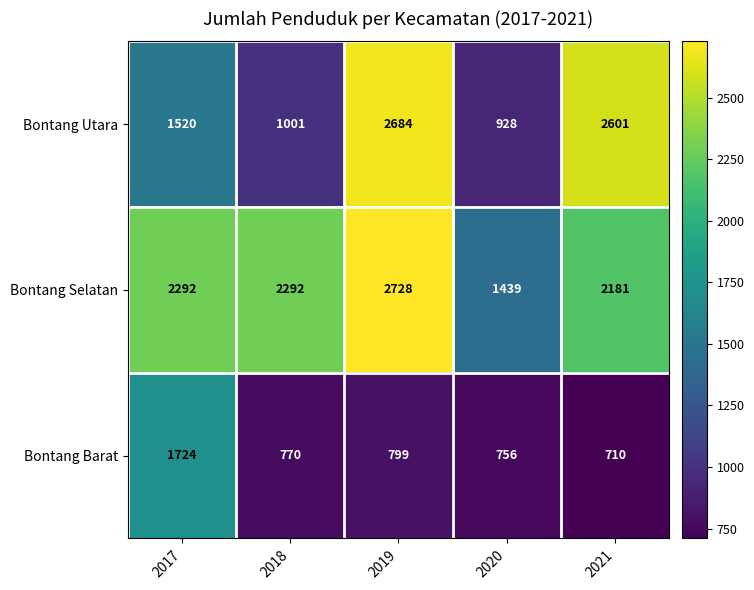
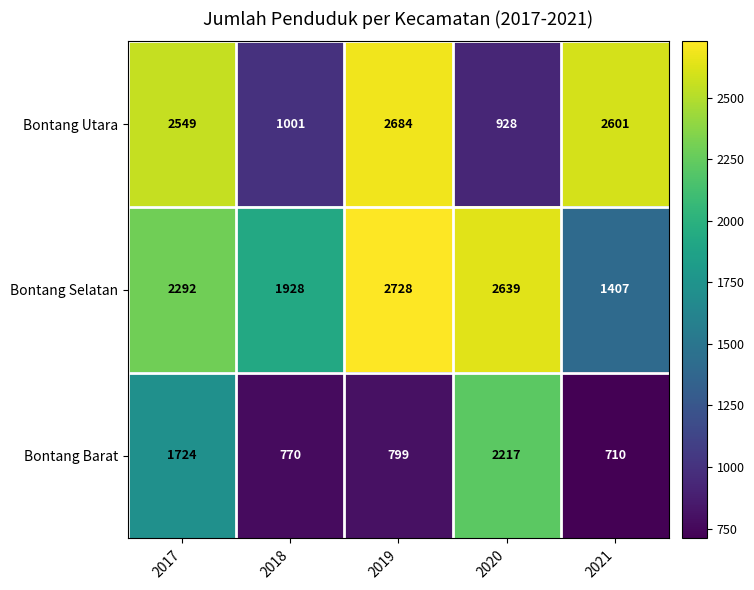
Bontang Utara, 2017: 1520 -> 2549
Bontang Selatan, 2018: 2292 -> 1928
Bontang Selatan, 2020: 1439 -> 2639
Bontang Selatan, 2021: 2181 -> 1407
Bontang Barat, 2020: 756 -> 2217
